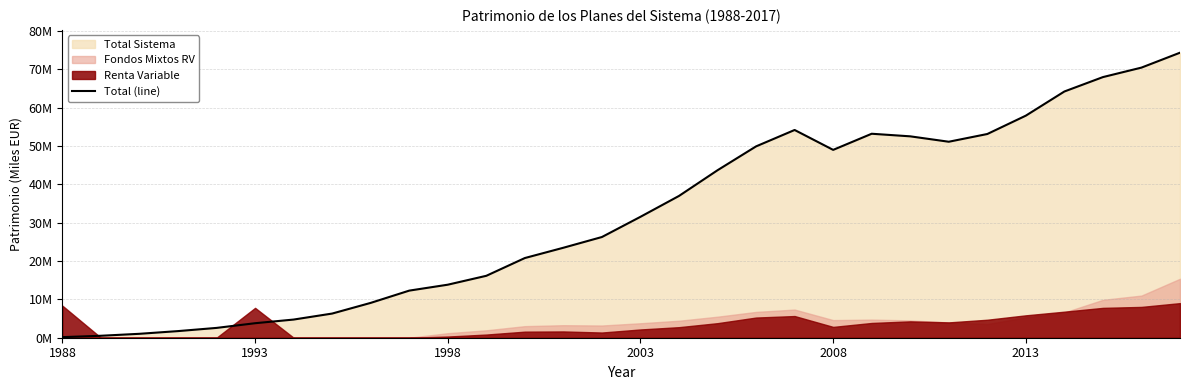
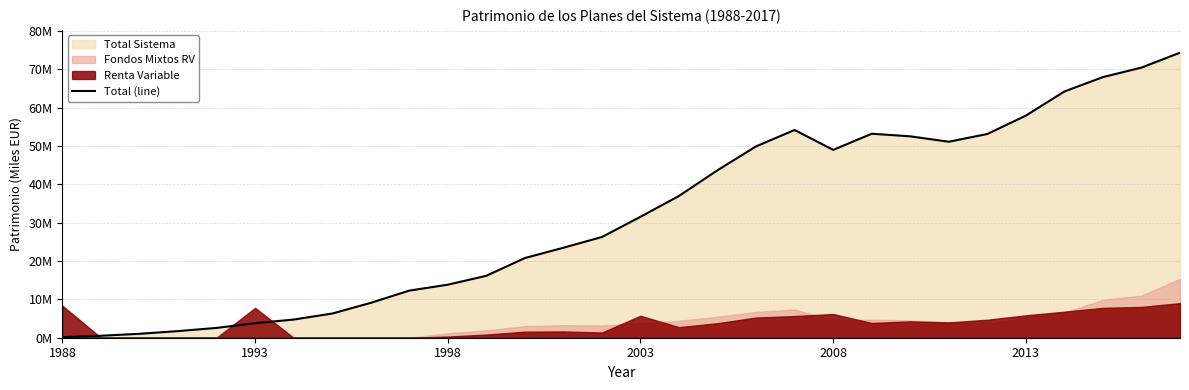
Renta Variable, 2003: 2000000 -> 6000000
Renta Variable, 2008: 3000000 -> 6000000
